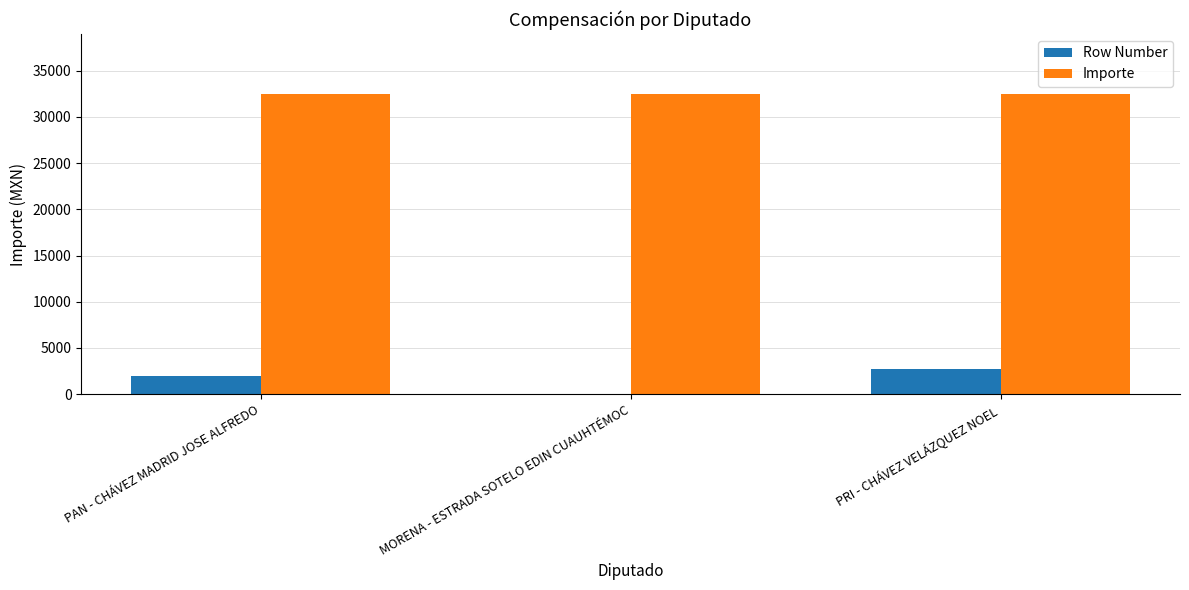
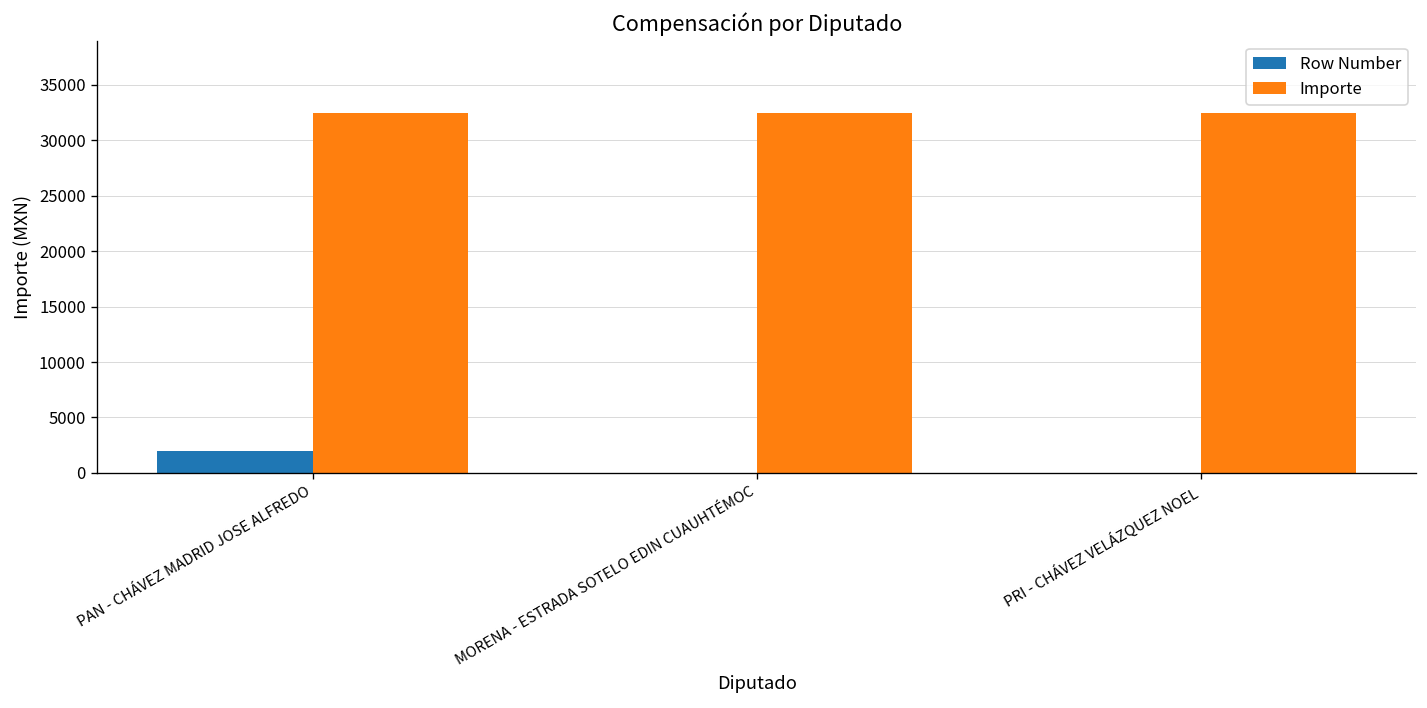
Row Number, PRI - CHÁVEZ VELÁZQUEZ NOEL: 3000 -> 0
